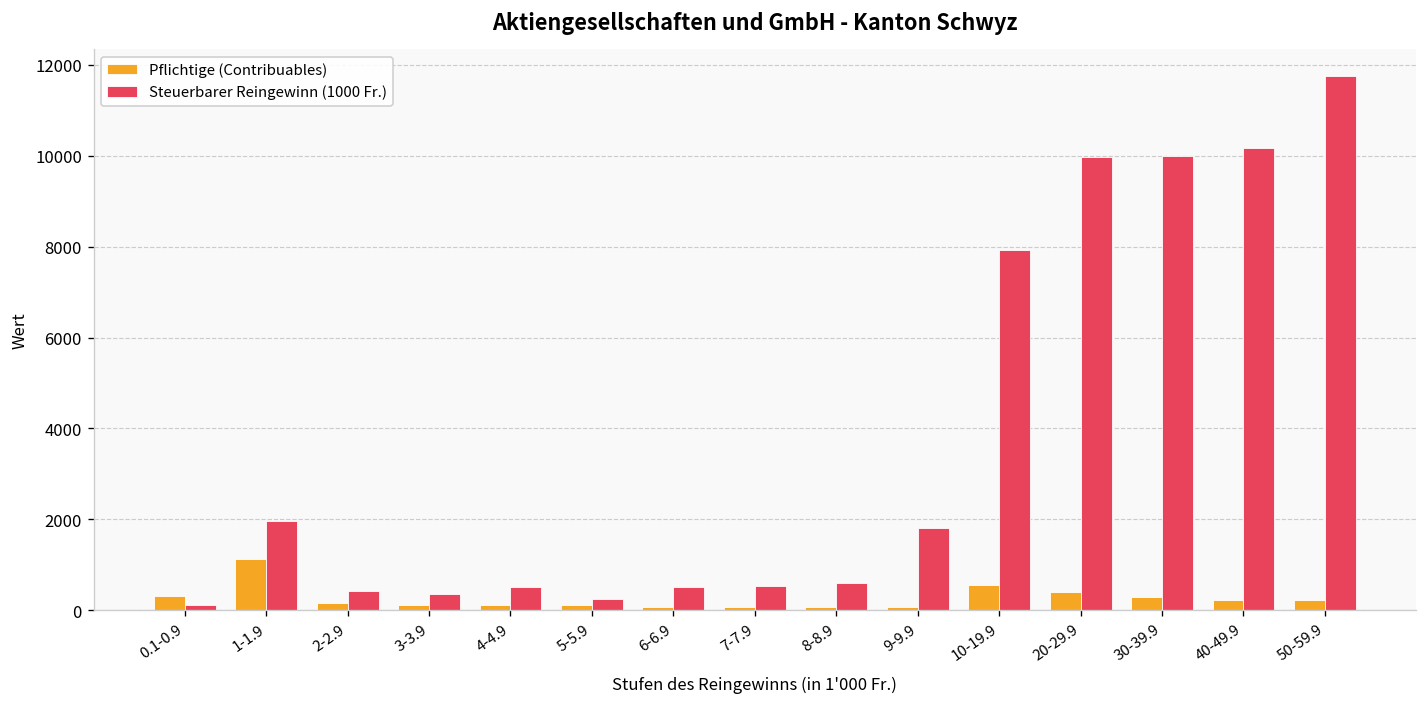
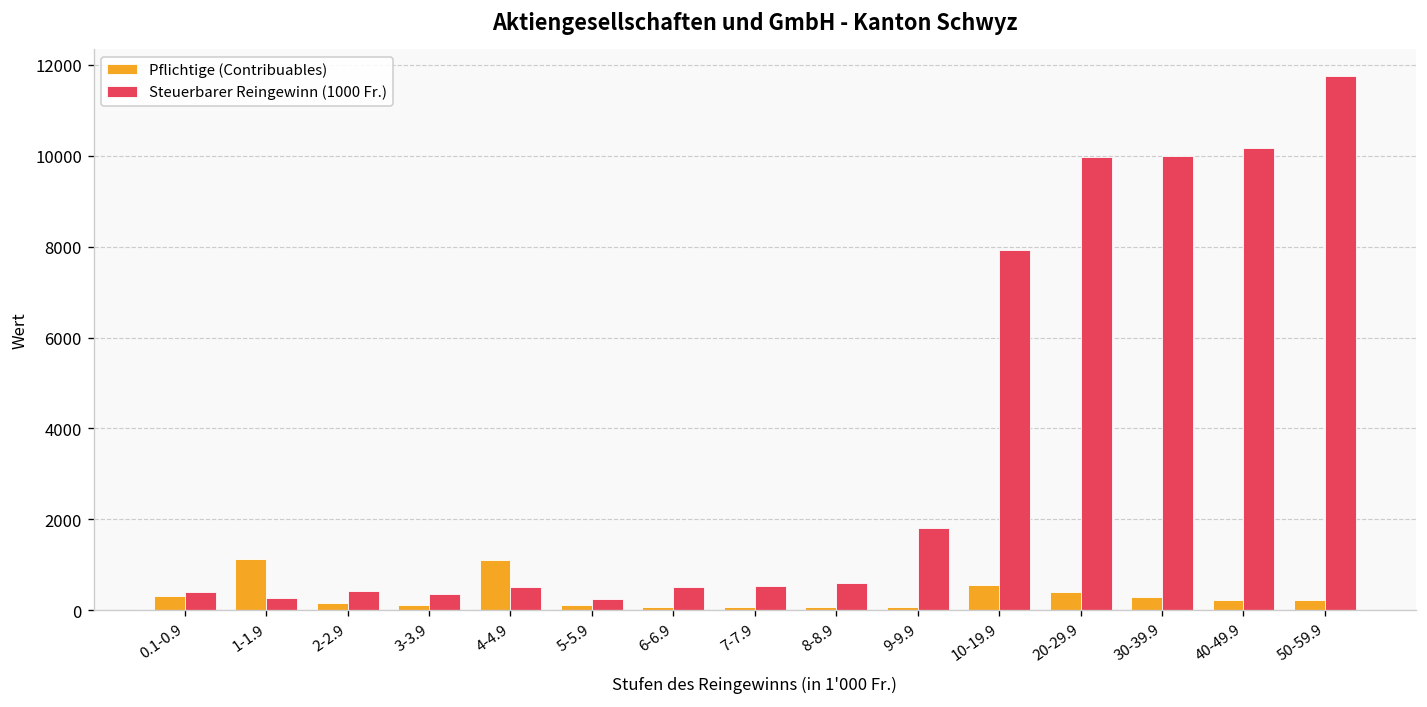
Steuerbarer Reingewinn (1000 Fr.), 0.1-0.9: 100 -> 400
Steuerbarer Reingewinn (1000 Fr.), 1-1.9: 2000 -> 300
Pflichtige (Contribuables), 4-4.9: 100 -> 1100
